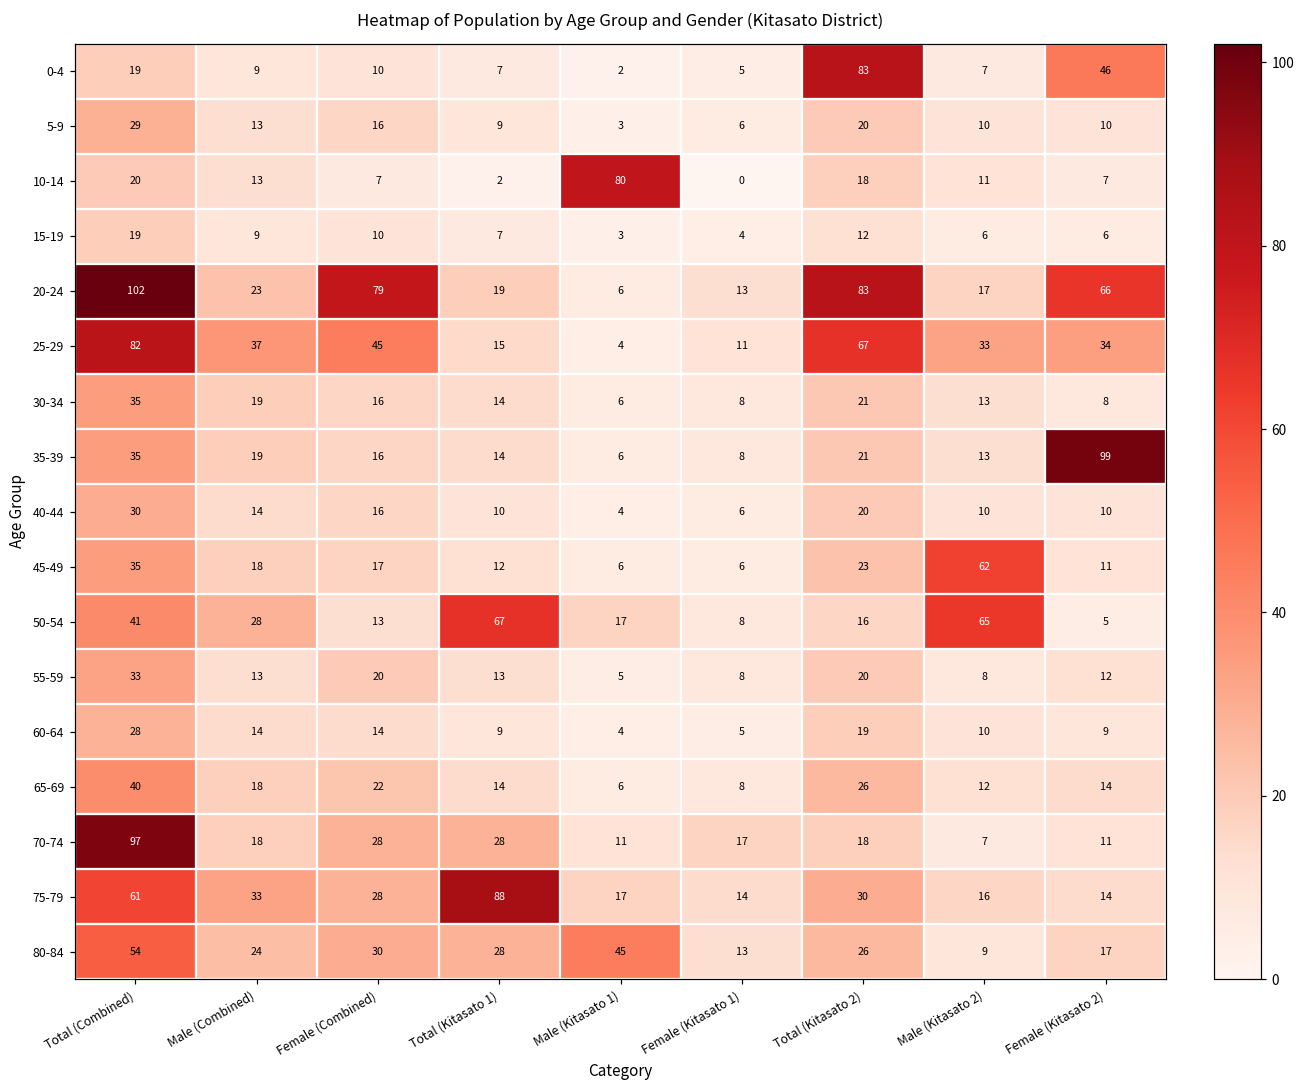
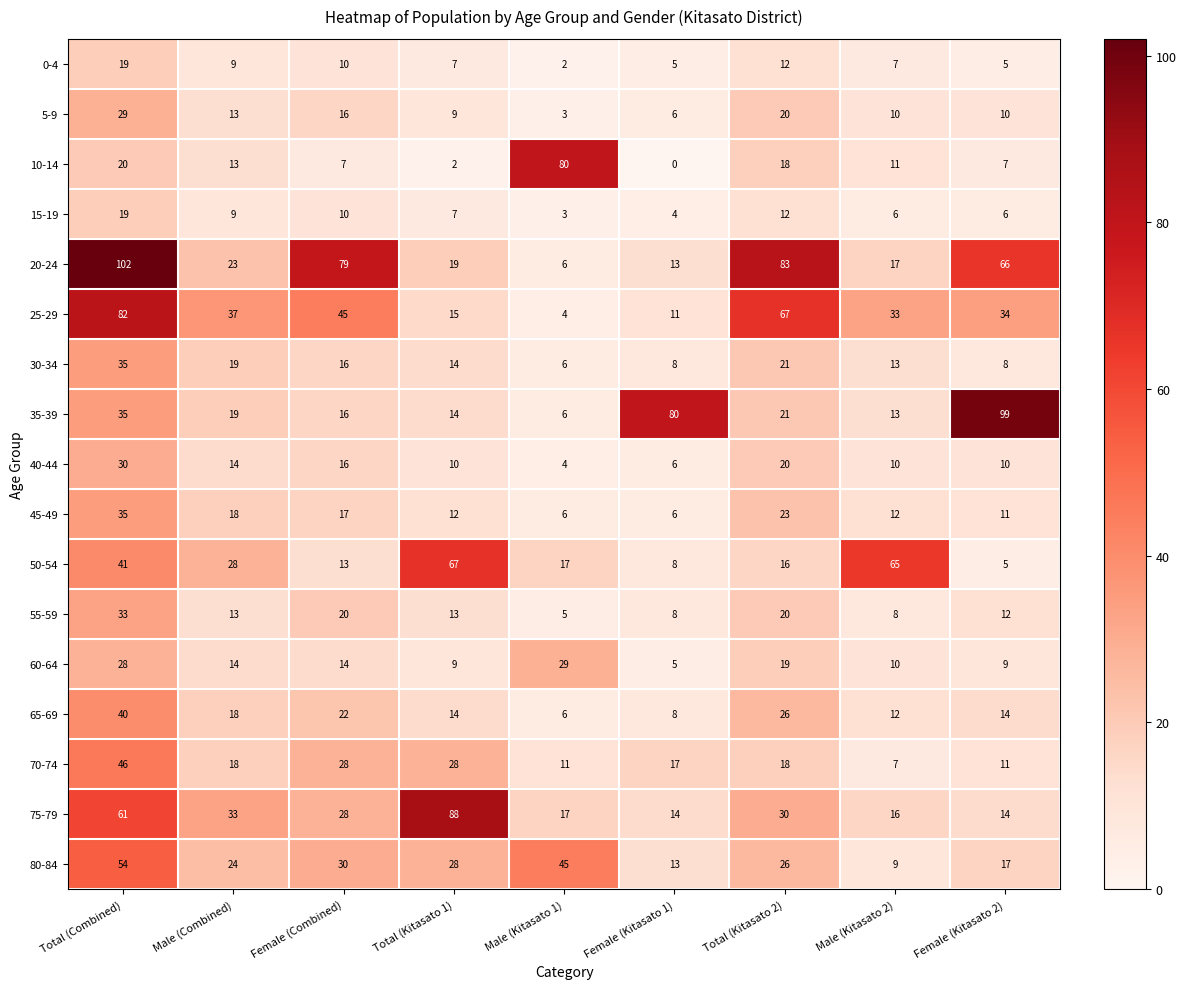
0-4, Total (Kitasato 2): 83 -> 12
0-4, Female (Kitasato 2): 46 -> 5
35-39, Female (Kitasato 1): 8 -> 80
45-49, Male (Kitasato 2): 62 -> 12
60-64, Male (Kitasato 1): 4 -> 29
70-74, Total (Combined): 97 -> 46
